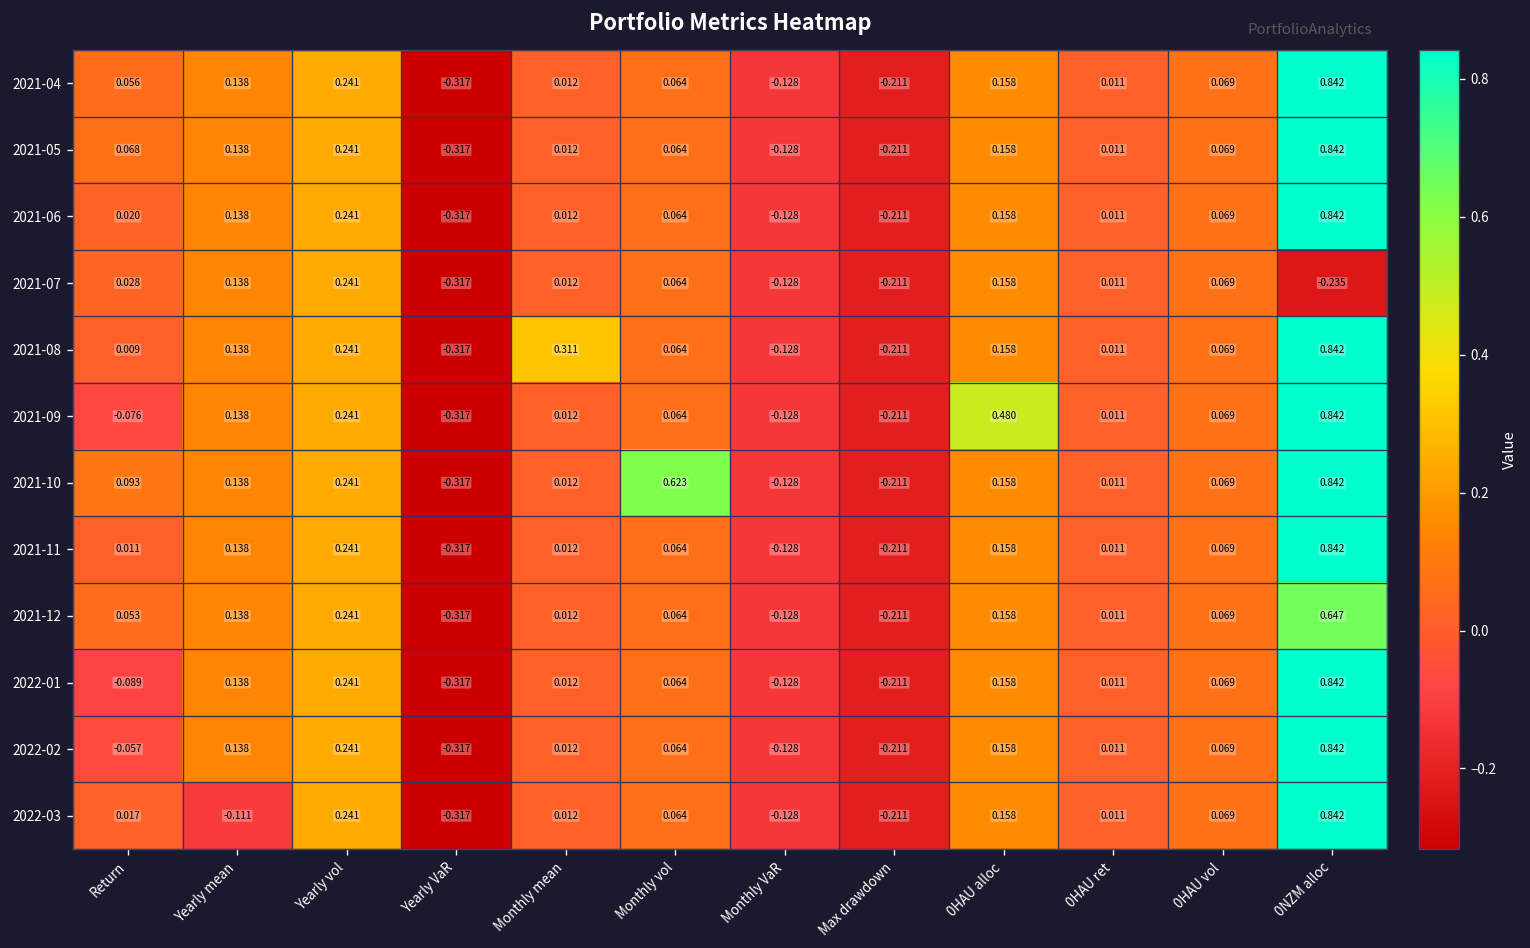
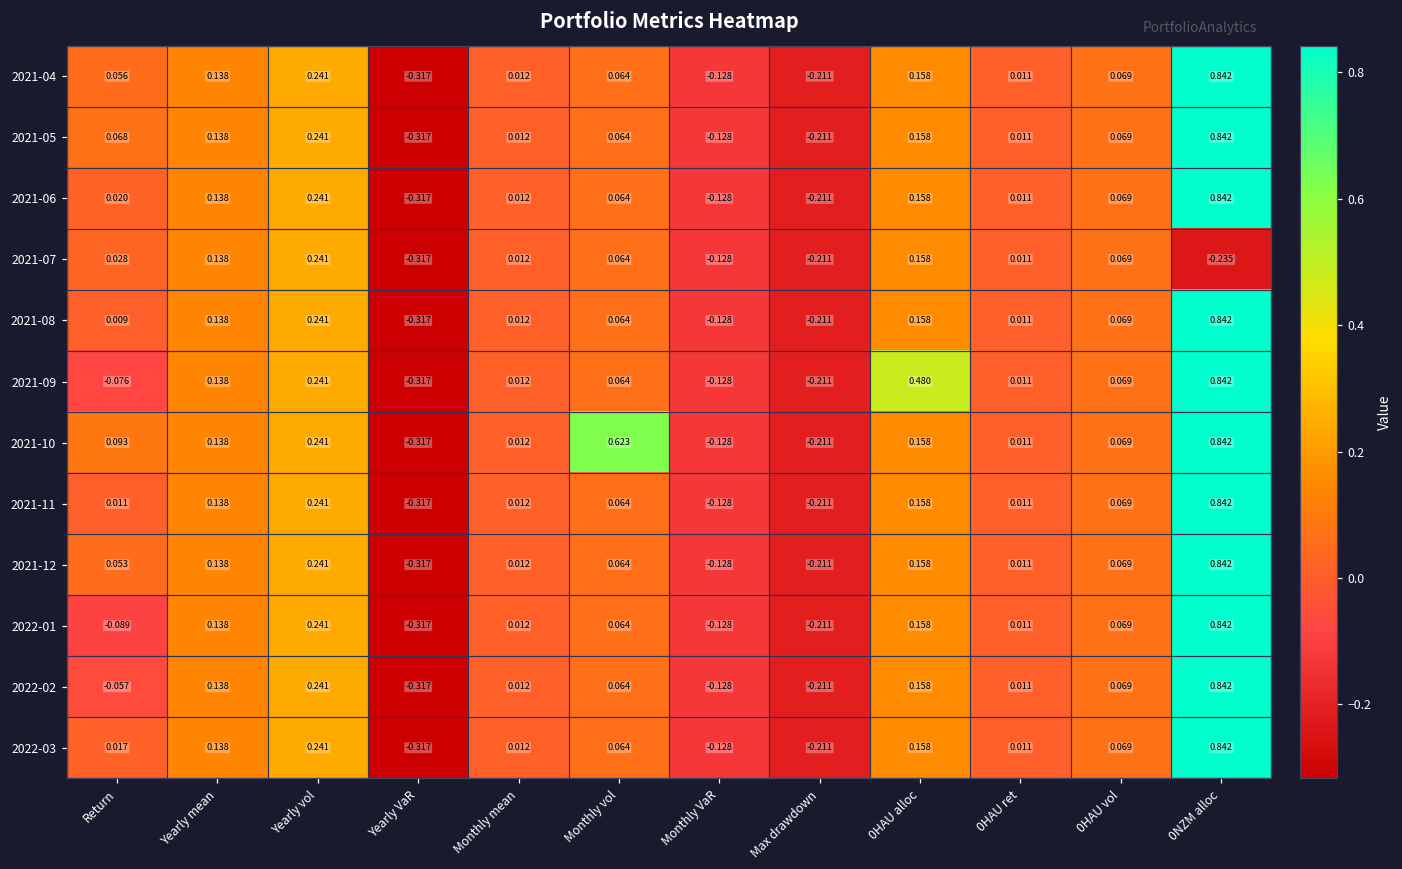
2021-08, Monthly mean: 0.311 -> 0.012
2021-12, 0NZM alloc: 0.647 -> 0.842
2022-03, Yearly mean: -0.111 -> 0.138
